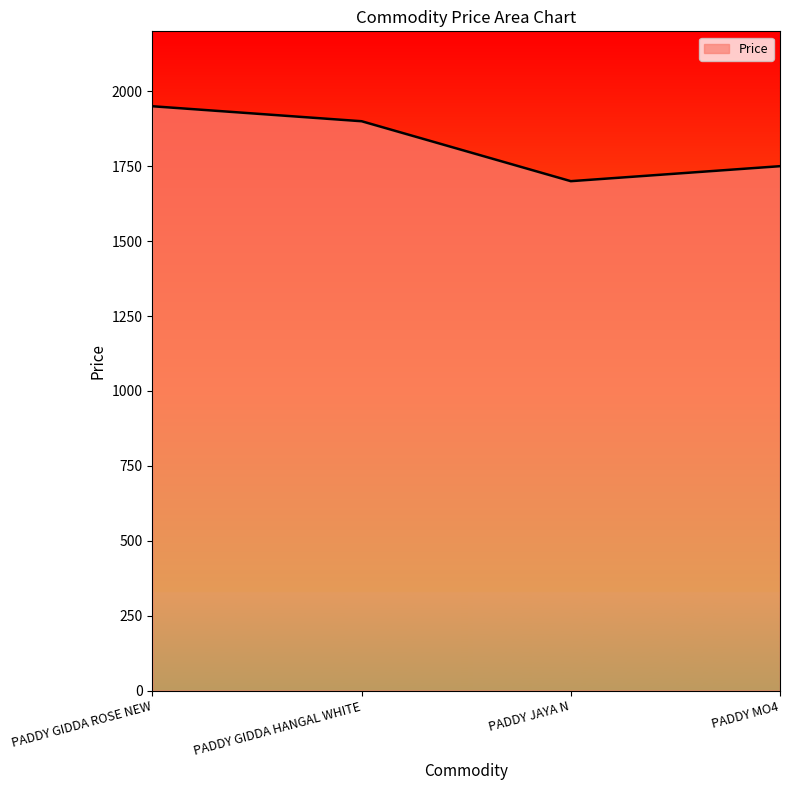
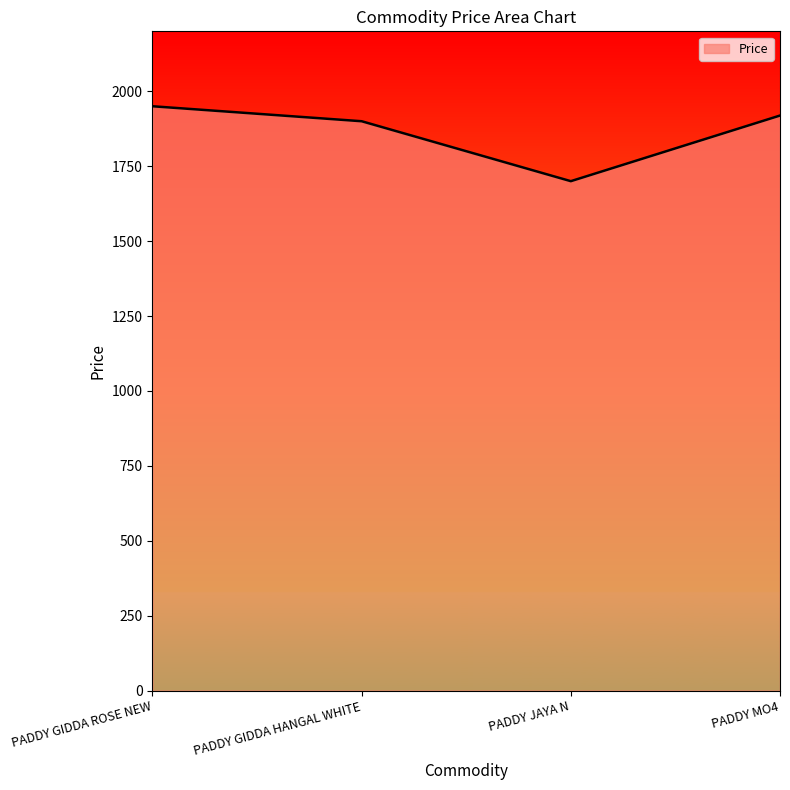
PADDY MO4: 1750 -> 1920
